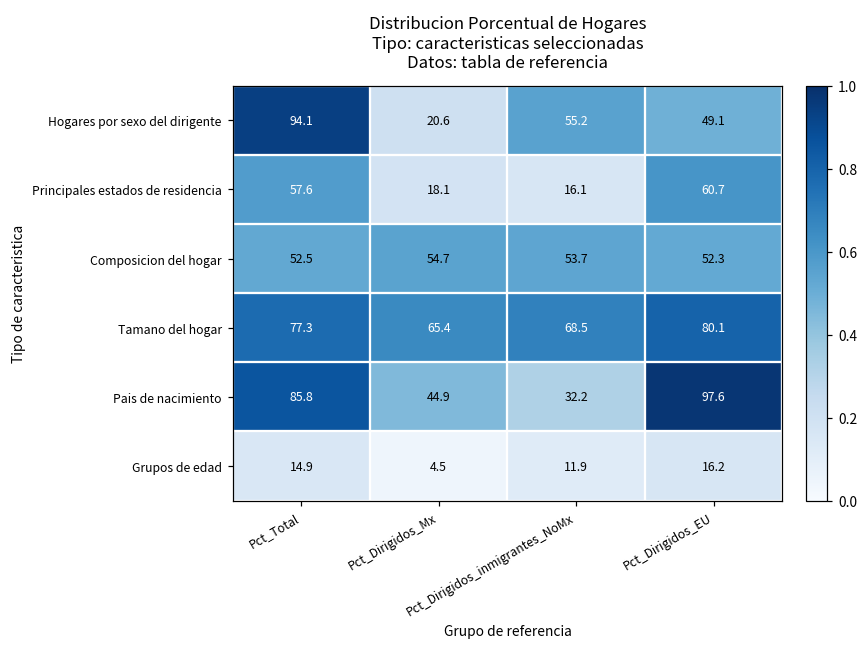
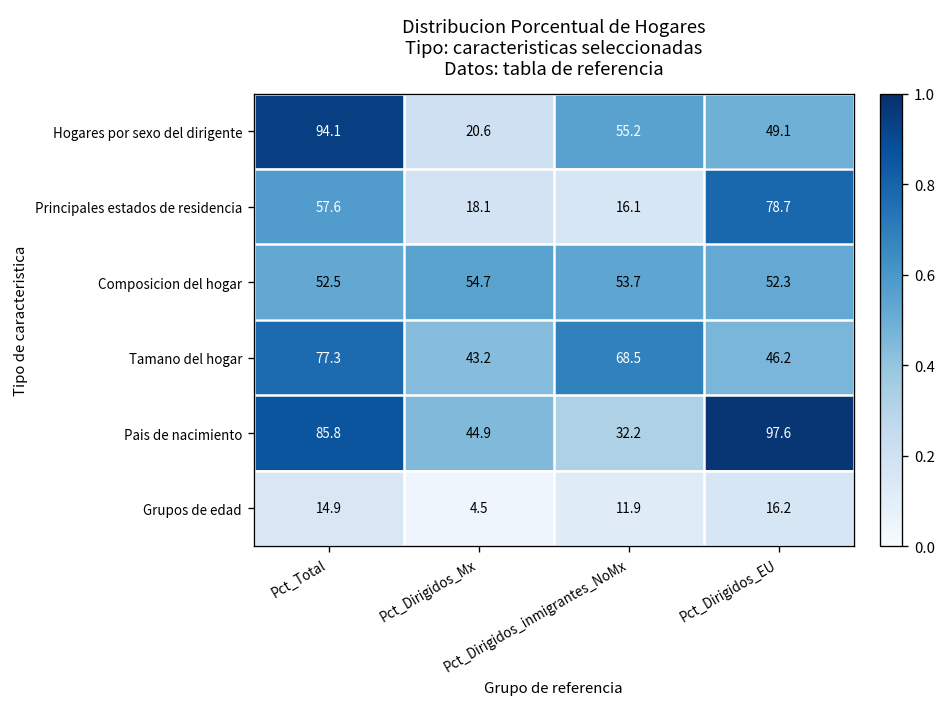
Principales estados de residencia, Pct_Dirigidos_EU: 60.7 -> 78.7
Tamano del hogar, Pct_Dirigidos_Mx: 65.4 -> 43.2
Tamano del hogar, Pct_Dirigidos_EU: 80.1 -> 46.2
